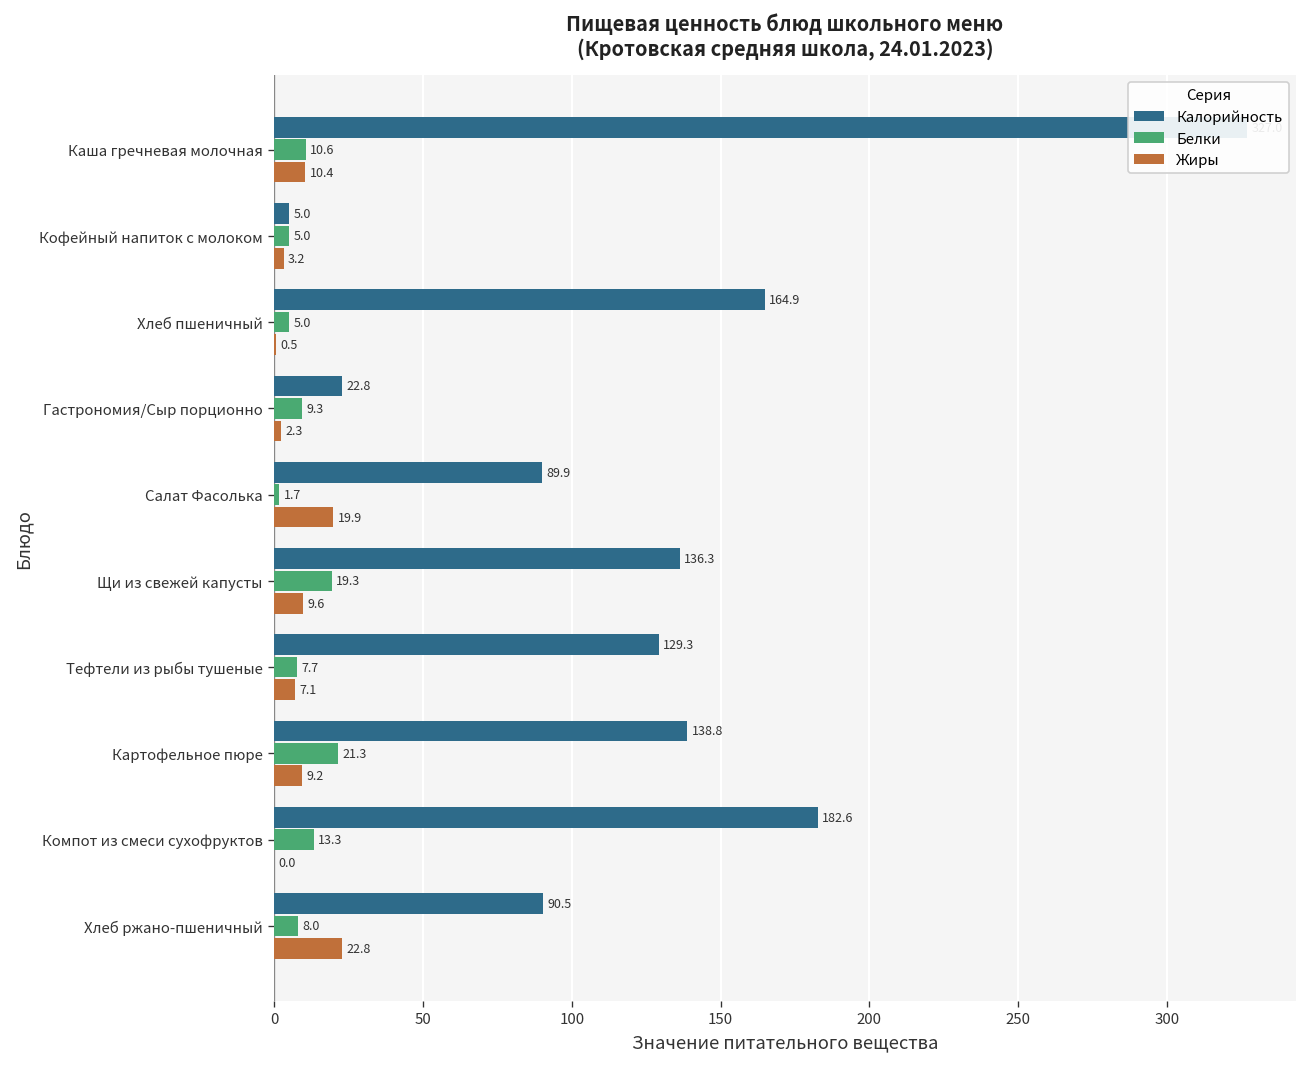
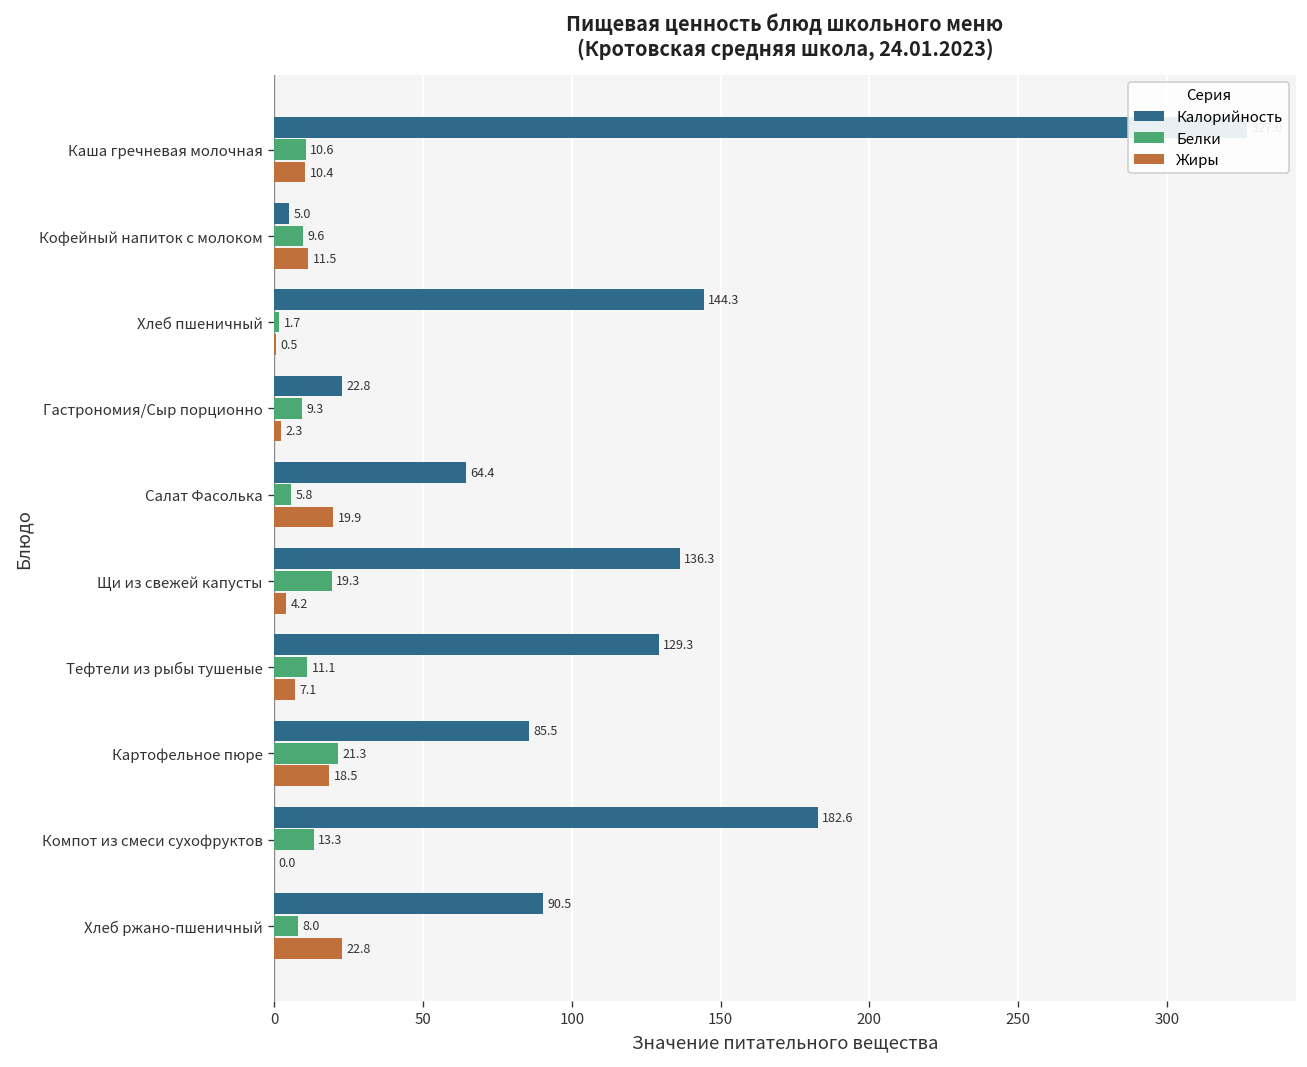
Белки, Кофейный напиток с молоком: 5.0 -> 9.6
Жиры, Кофейный напиток с молоком: 3.2 -> 11.5
Калорийность, Хлеб пшеничный: 164.9 -> 144.3
Белки, Хлеб пшеничный: 5.0 -> 1.7
Калорийность, Салат Фасолька: 89.9 -> 64.4
Белки, Салат Фасолька: 1.7 -> 5.8
Жиры, Щи из свежей капусты: 9.6 -> 4.2
Белки, Тефтели из рыбы тушеные: 7.7 -> 11.1
Калорийность, Картофельное пюре: 138.8 -> 85.5
Жиры, Картофельное пюре: 9.2 -> 18.5
